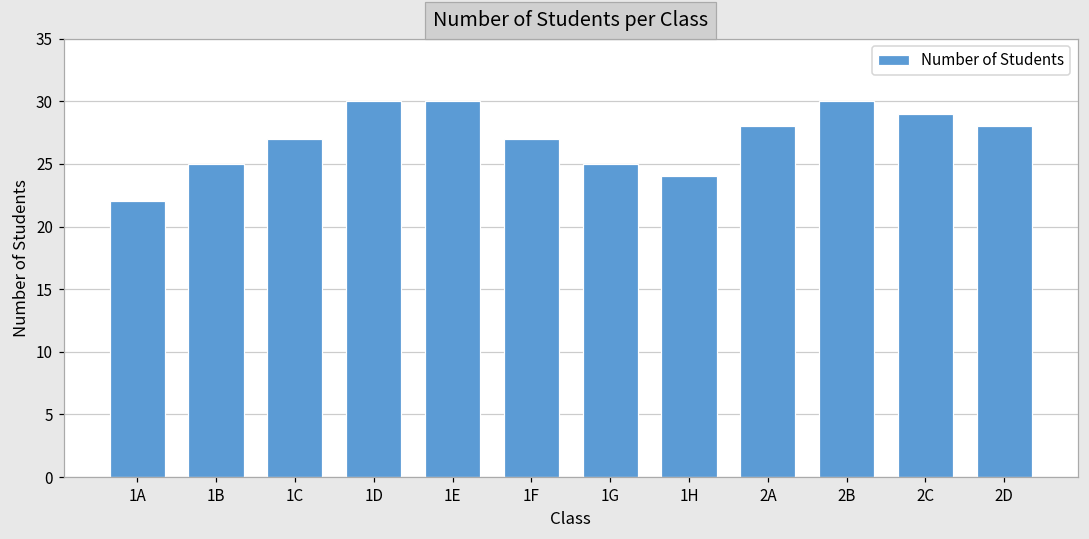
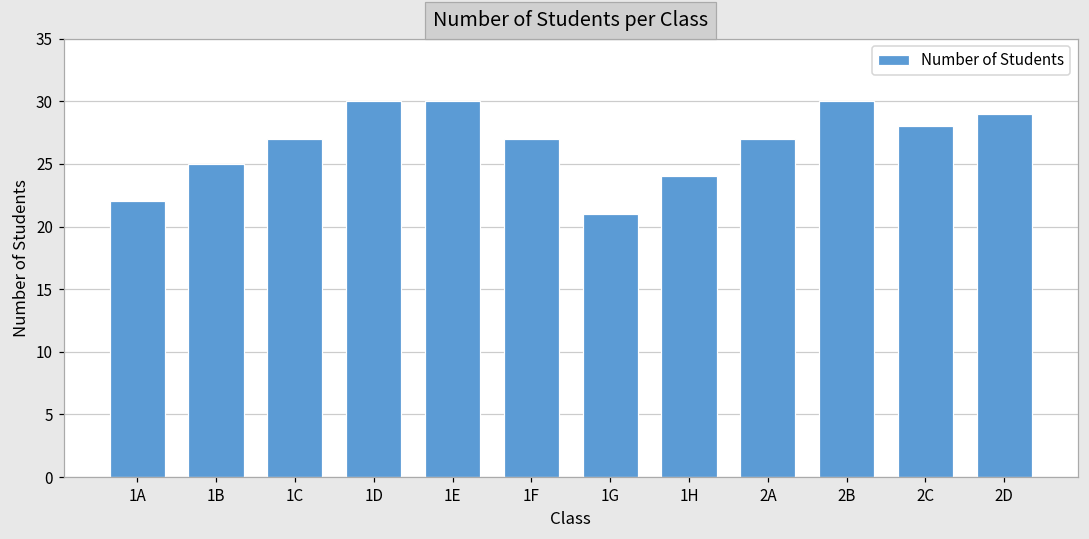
1G: 25 -> 21
2A: 28 -> 27
2C: 29 -> 28
2D: 28 -> 29
